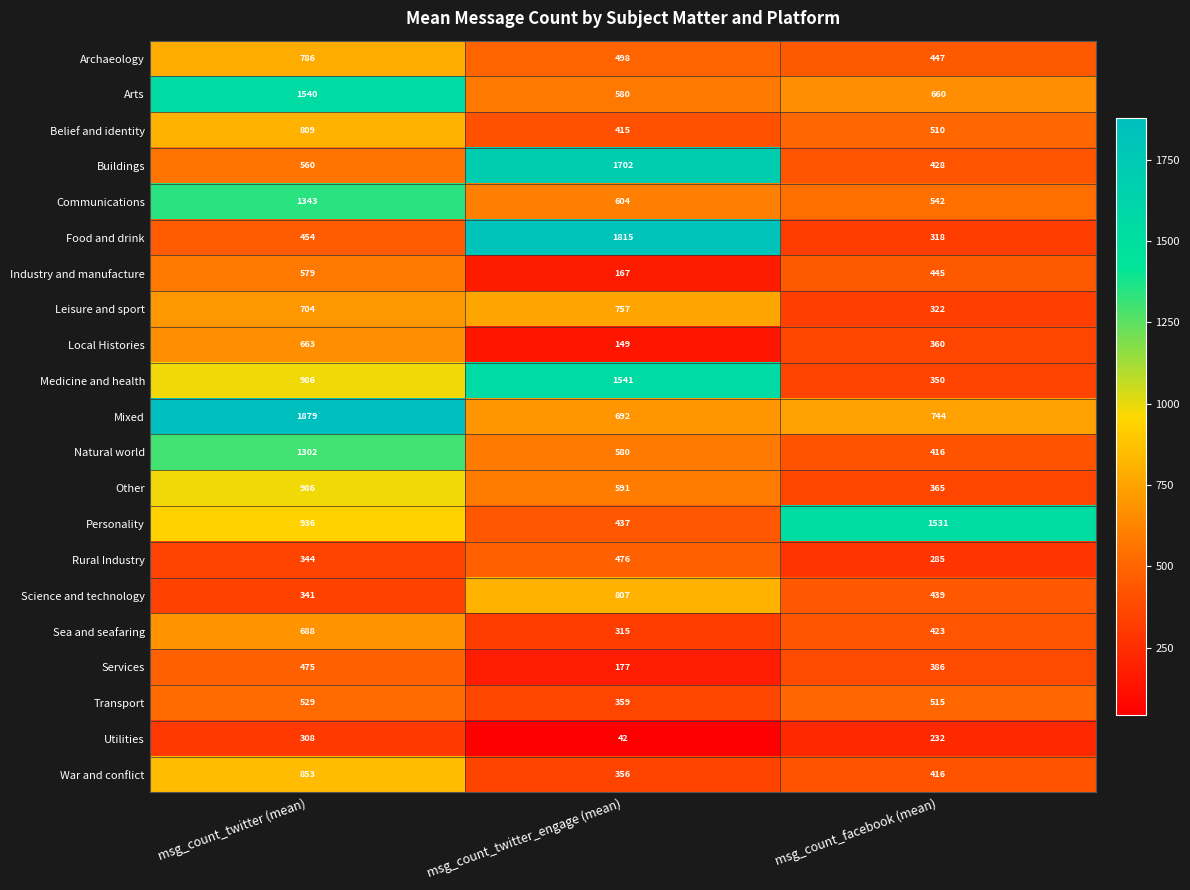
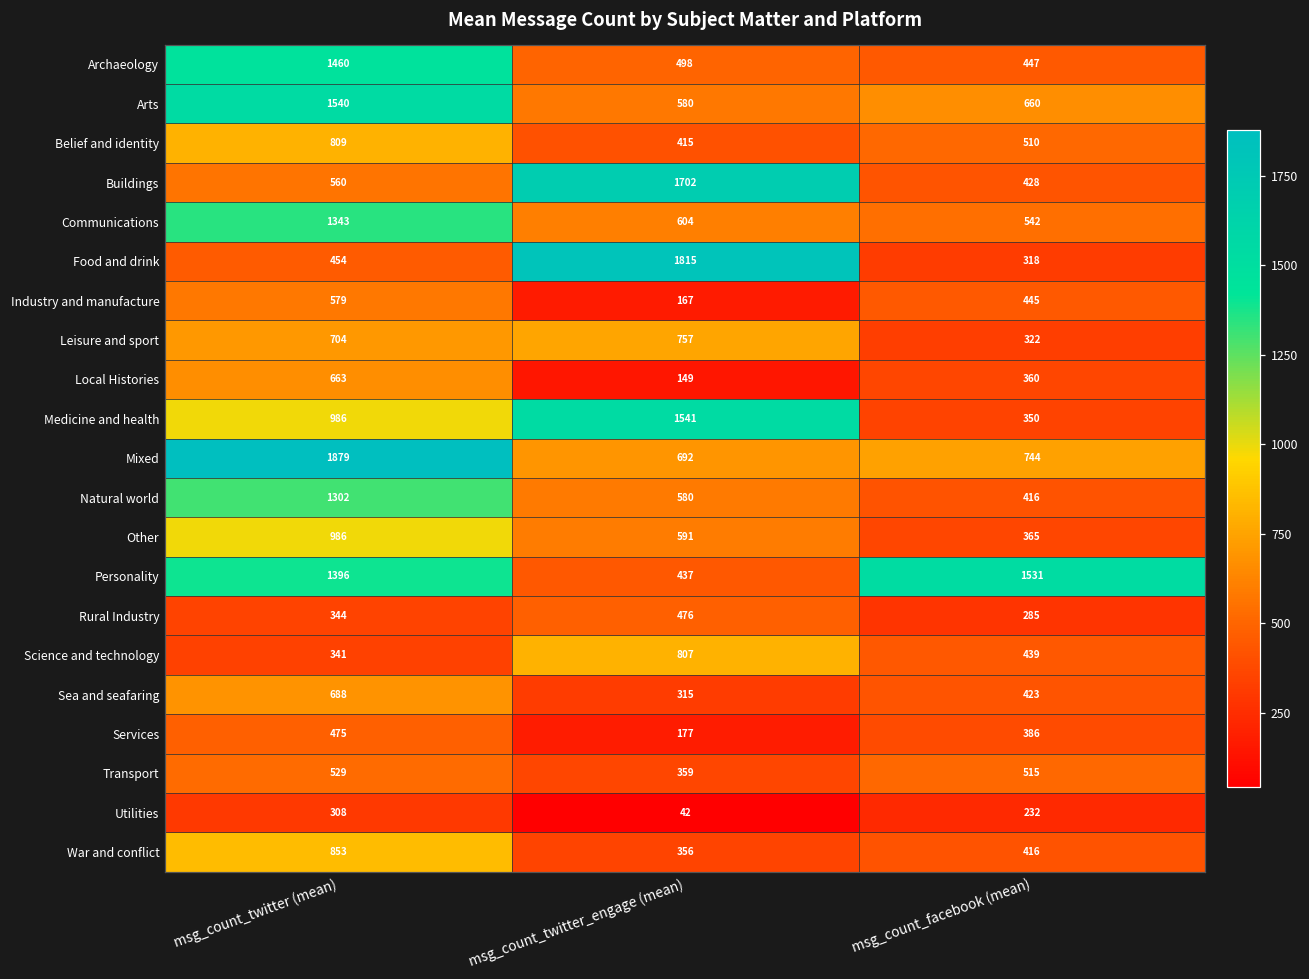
Archaeology, msg_count_twitter (mean): 786 -> 1460
Personality, msg_count_twitter (mean): 936 -> 1396
